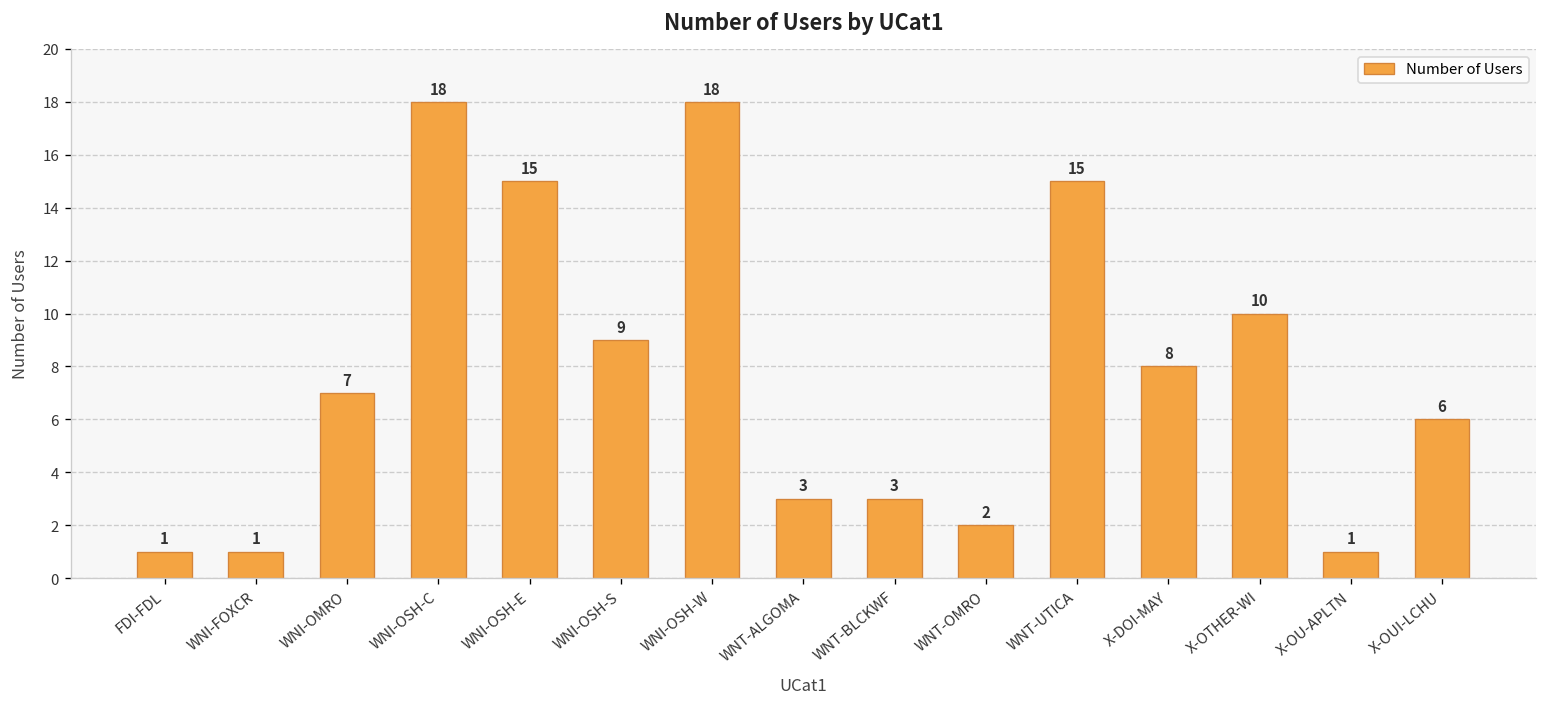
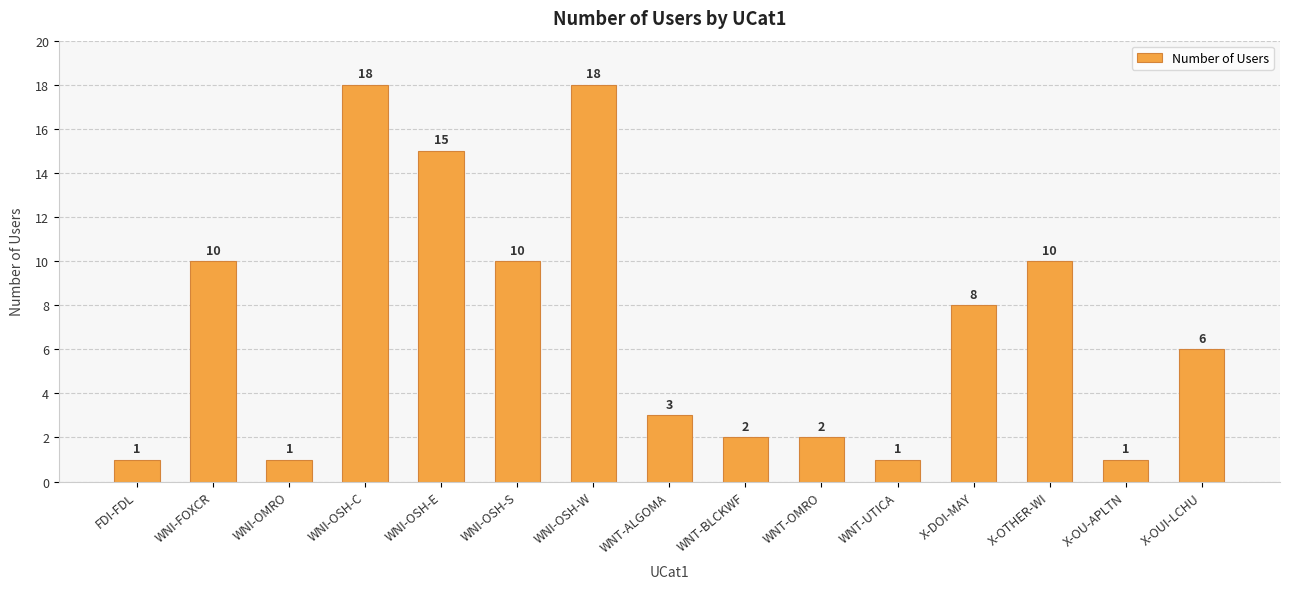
WNI-FOXCR: 1 -> 10
WNI-OMRO: 7 -> 1
WNI-OSH-S: 9 -> 10
WNT-BLCKWF: 3 -> 2
WNT-UTICA: 15 -> 1
